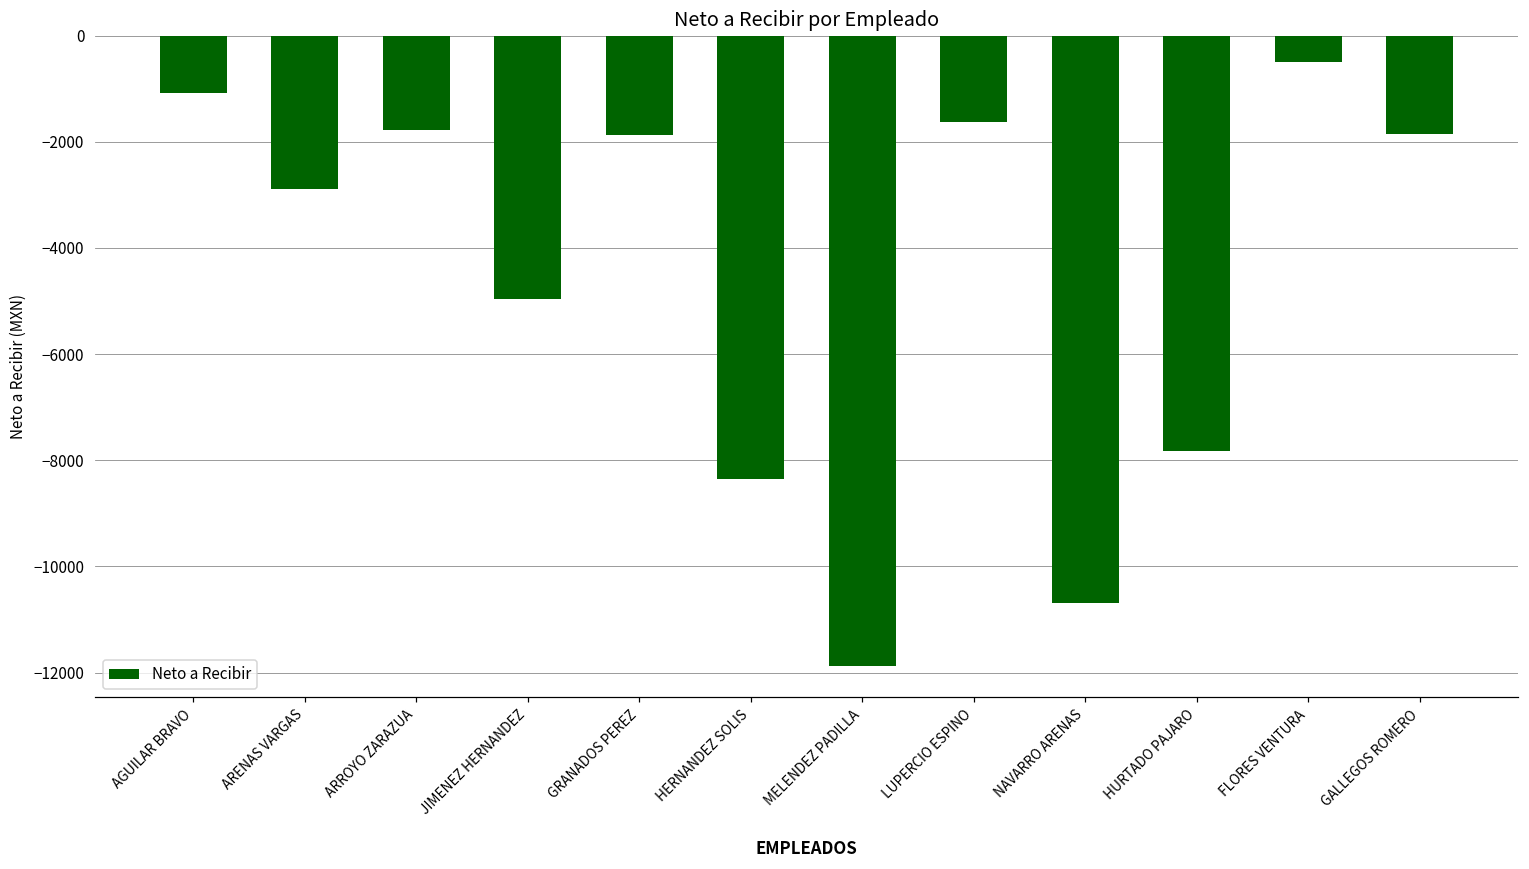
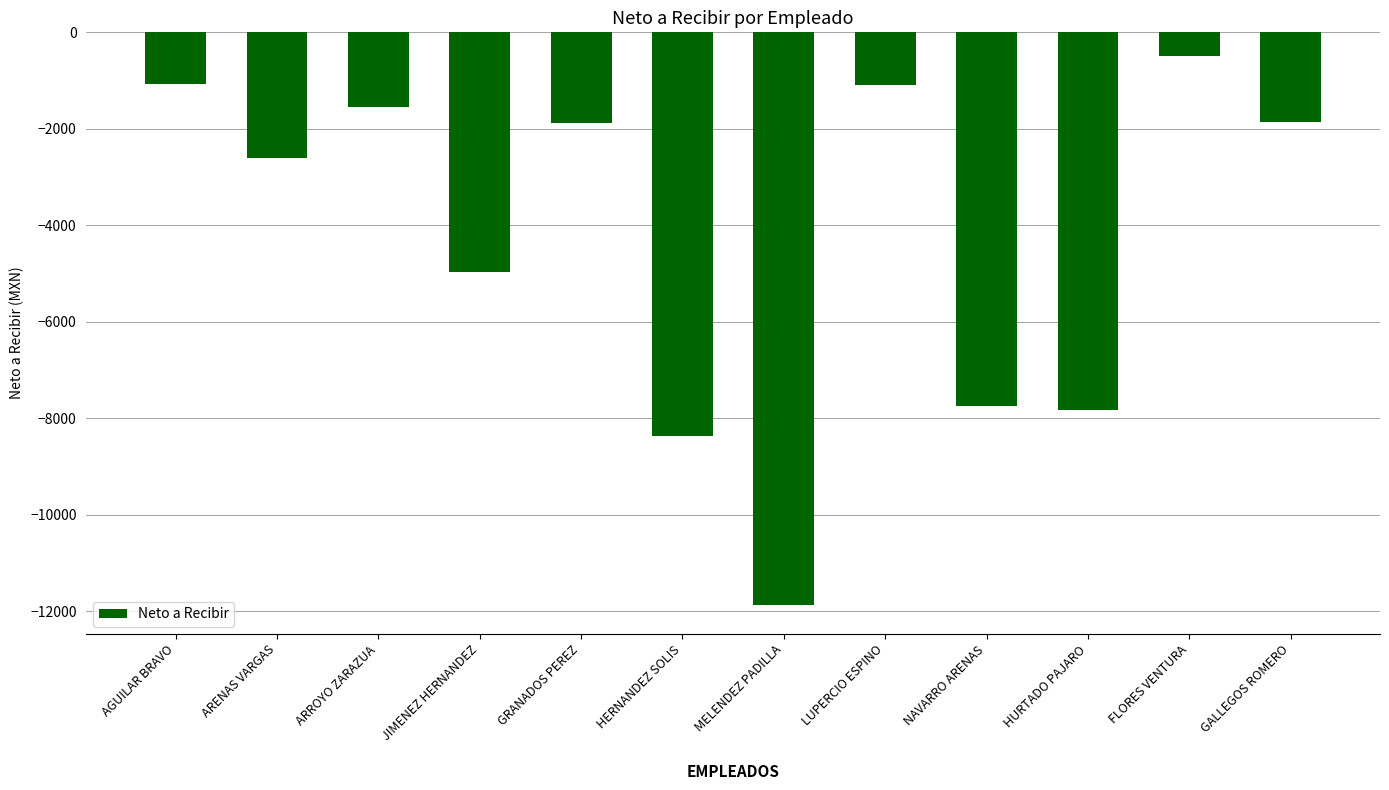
ARENAS VARGAS: -2900 -> -2600
ARROYO ZARAZUA: -1800 -> -1500
LUPERCIO ESPINO: -1600 -> -1100
NAVARRO ARENAS: -10700 -> -7700
